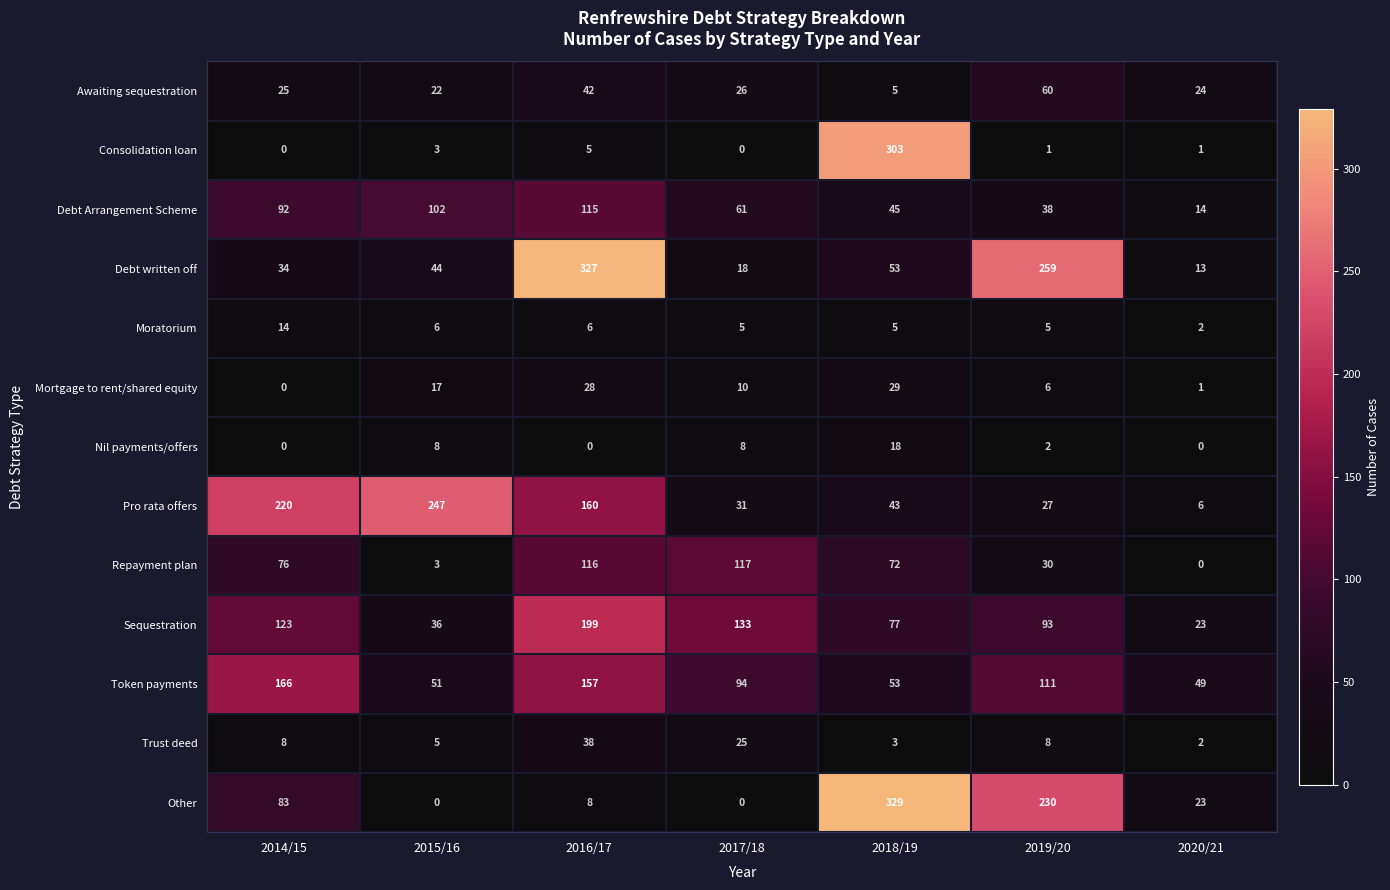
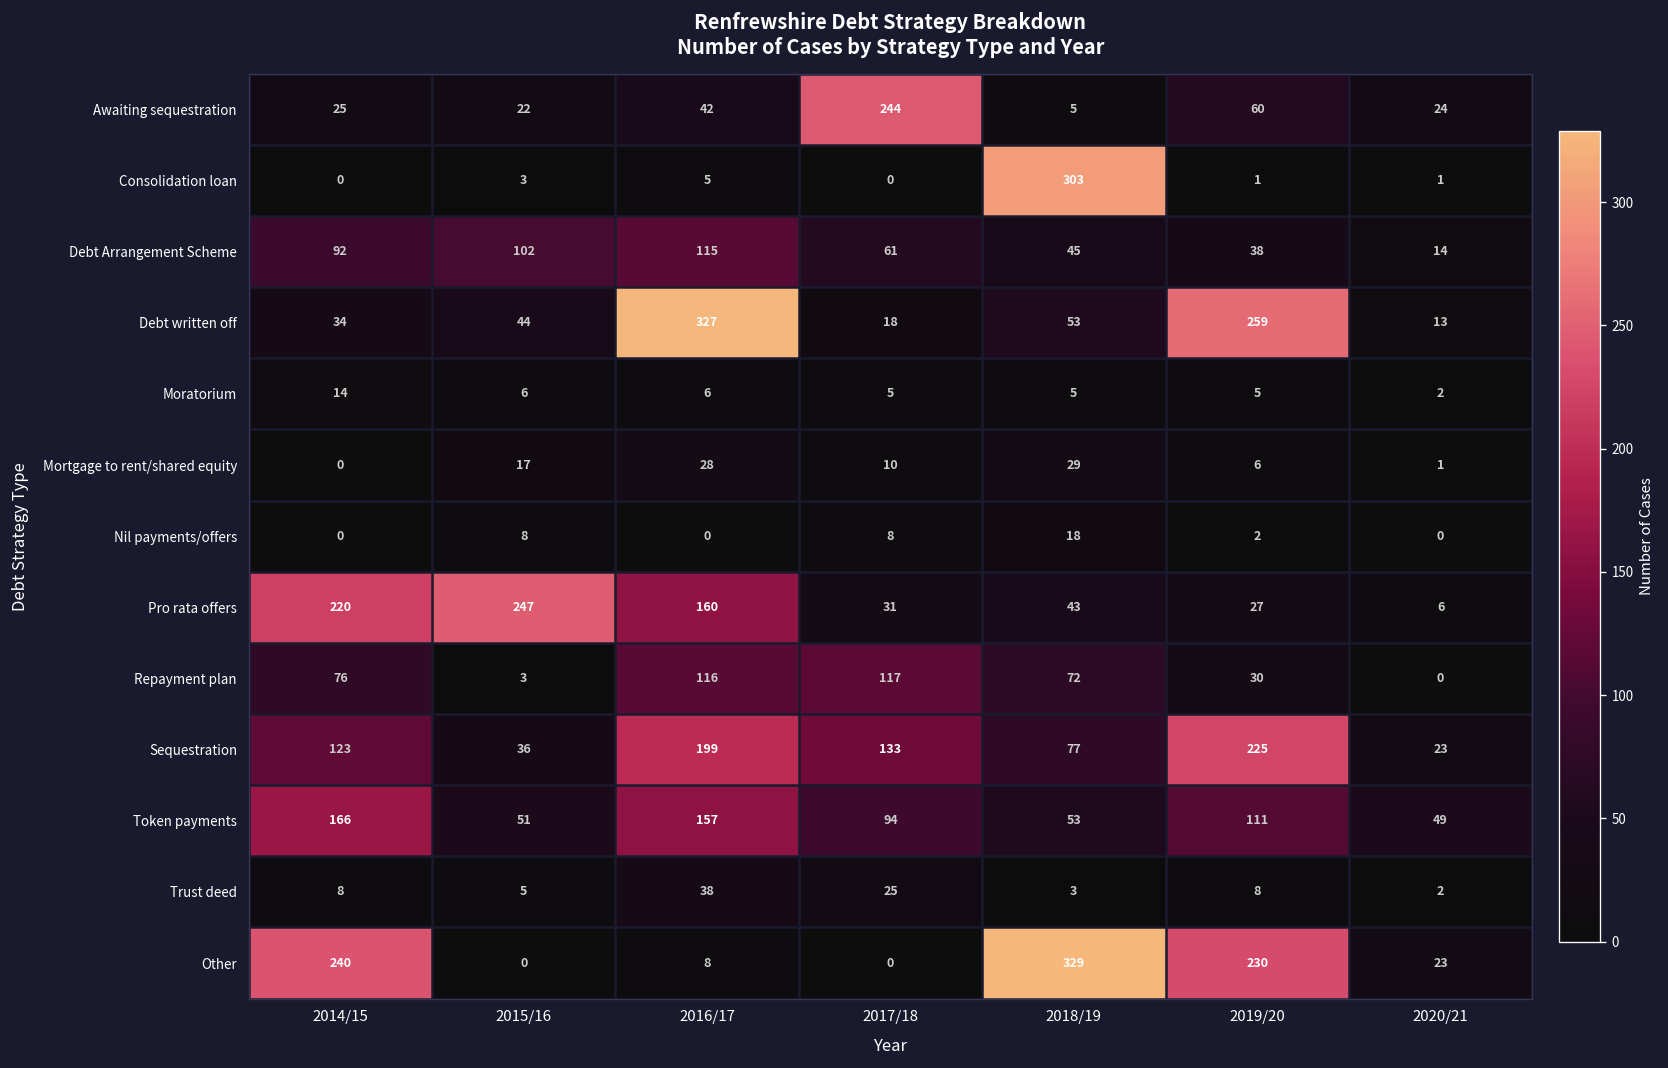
Awaiting sequestration, 2017/18: 26 -> 244
Sequestration, 2019/20: 93 -> 225
Other, 2014/15: 83 -> 240
